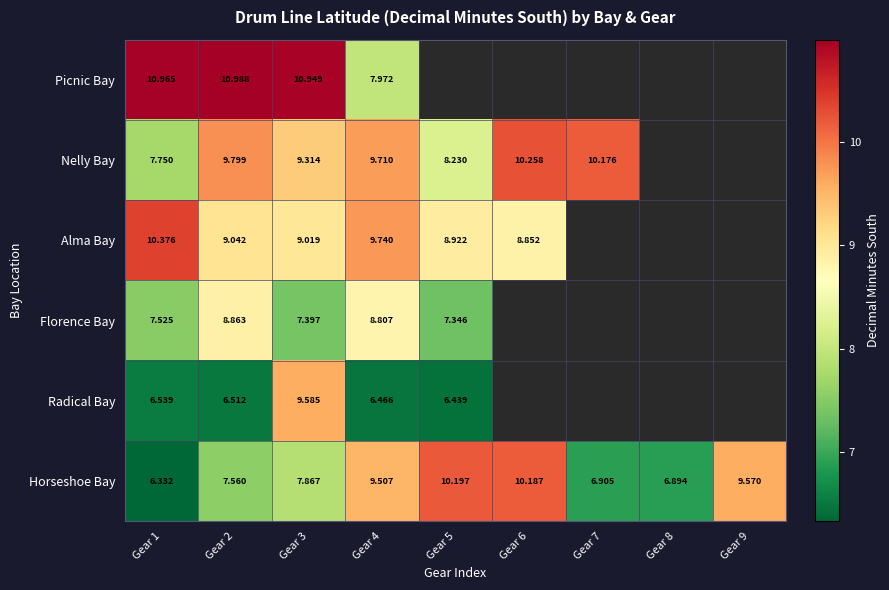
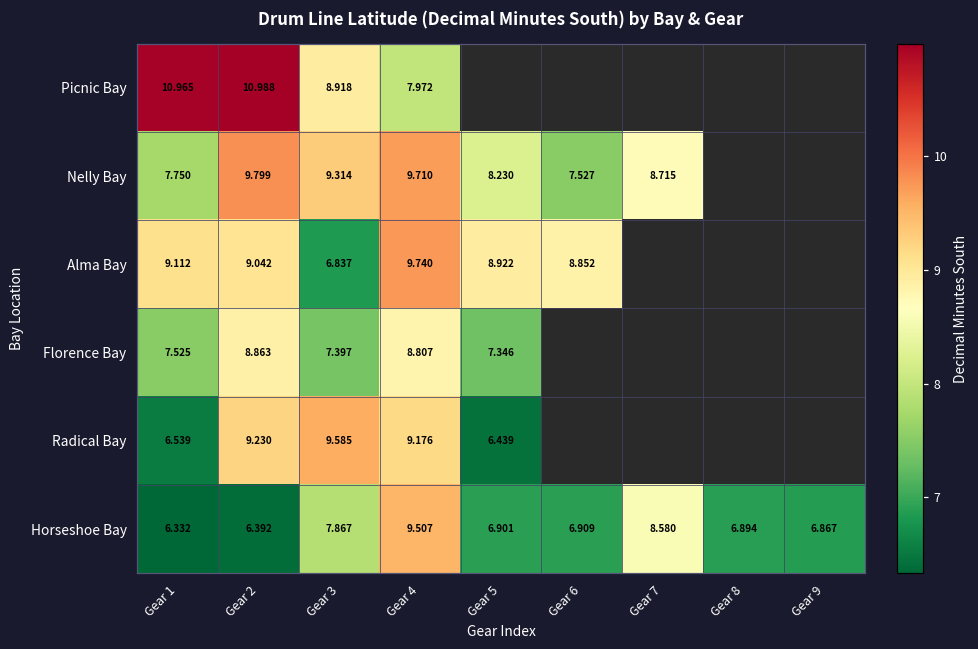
Picnic Bay, Gear 3: 10.949 -> 8.918
Nelly Bay, Gear 6: 10.258 -> 7.527
Nelly Bay, Gear 7: 10.176 -> 8.715
Alma Bay, Gear 1: 10.376 -> 9.112
Alma Bay, Gear 3: 9.019 -> 6.837
Radical Bay, Gear 2: 6.512 -> 9.230
Radical Bay, Gear 4: 6.466 -> 9.176
Horseshoe Bay, Gear 2: 7.560 -> 6.392
Horseshoe Bay, Gear 5: 10.197 -> 6.901
Horseshoe Bay, Gear 6: 10.187 -> 6.909
Horseshoe Bay, Gear 7: 6.905 -> 8.580
Horseshoe Bay, Gear 9: 9.570 -> 6.867
